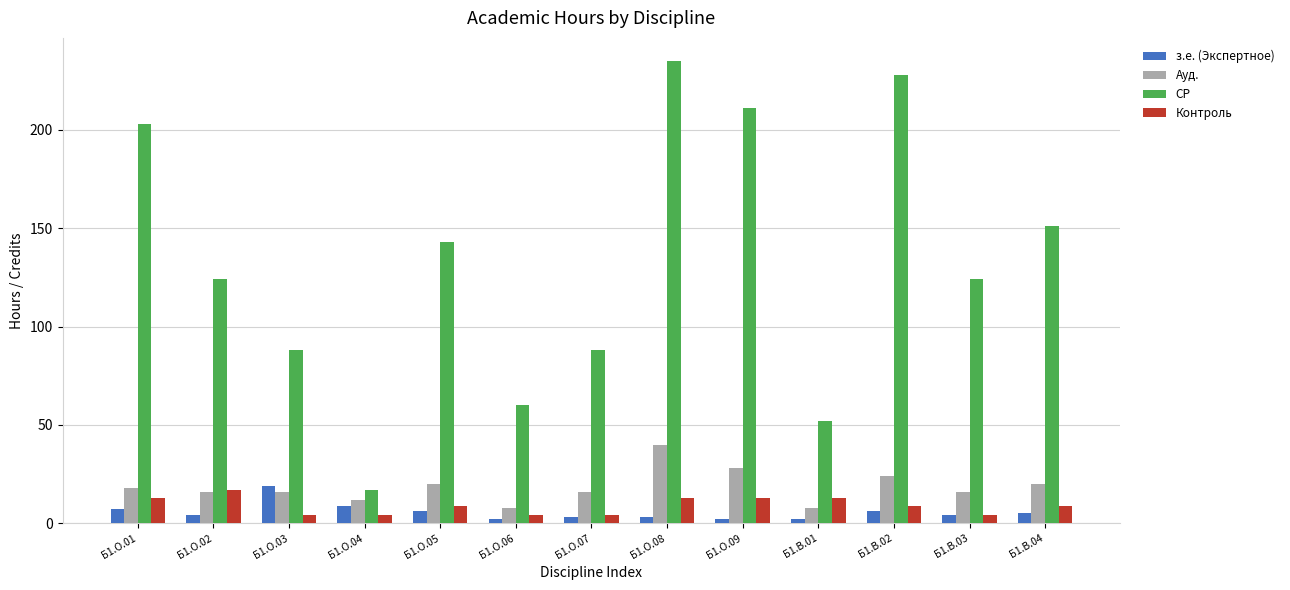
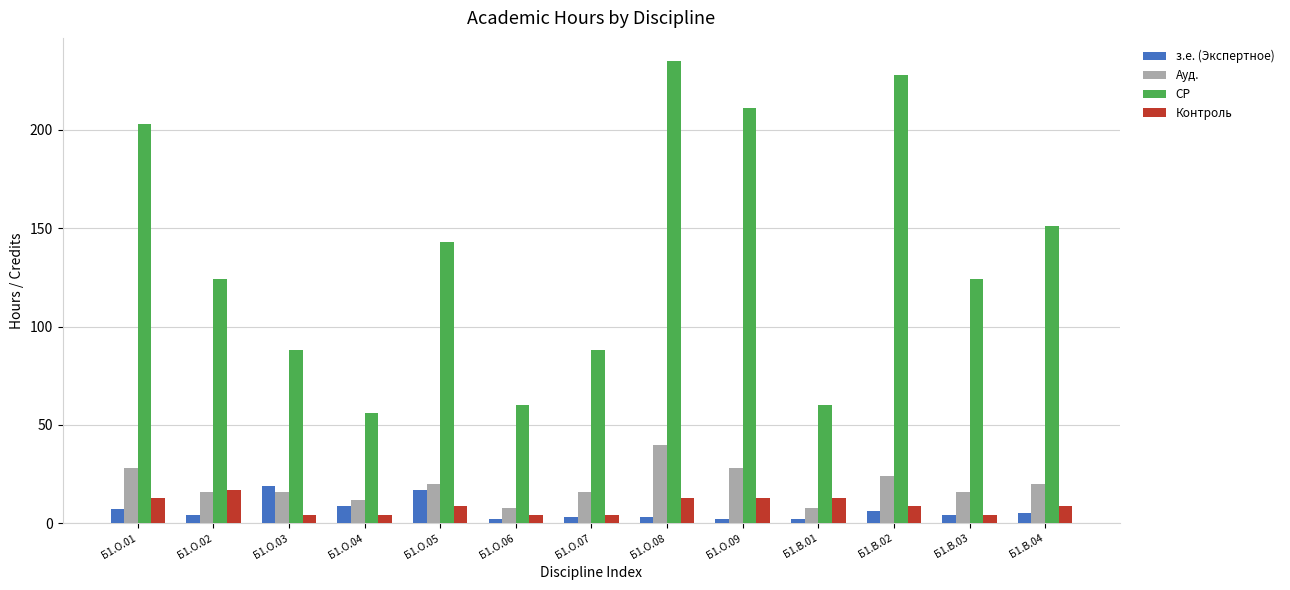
Ауд., Б1.О.01: 18 -> 28
СР, Б1.О.04: 17 -> 56
з.е. (Экспертное), Б1.О.05: 6 -> 17
СР, Б1.В.01: 52 -> 60
